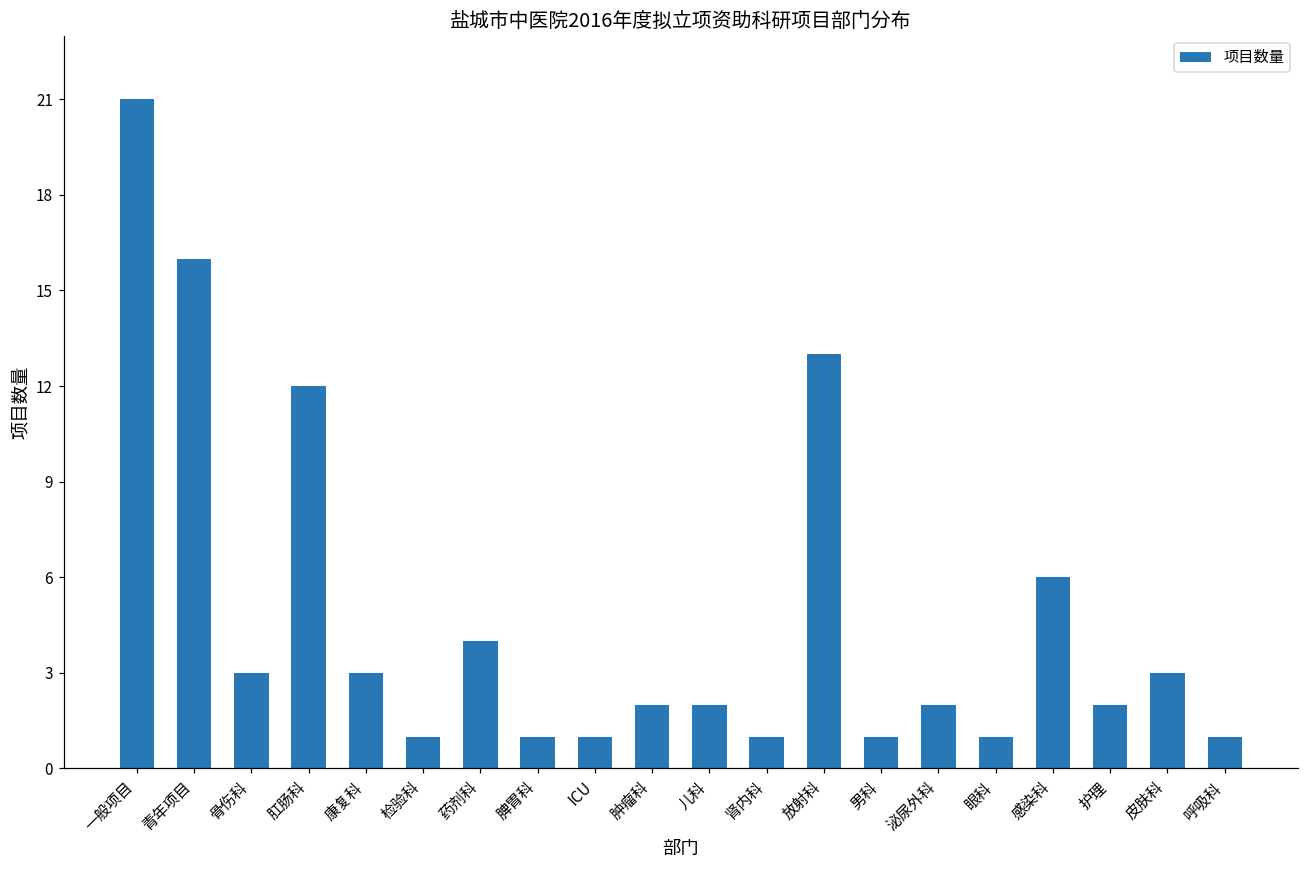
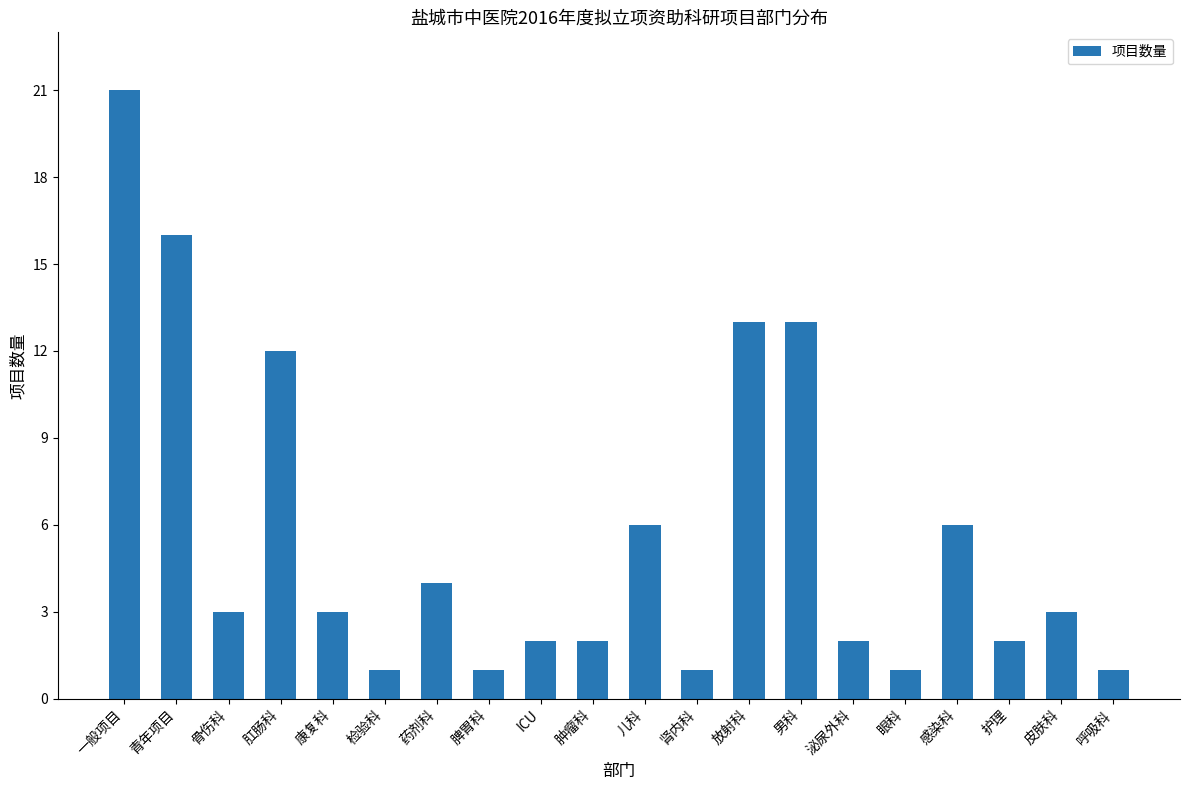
ICU: 1 -> 2
儿科: 2 -> 6
男科: 1 -> 13
